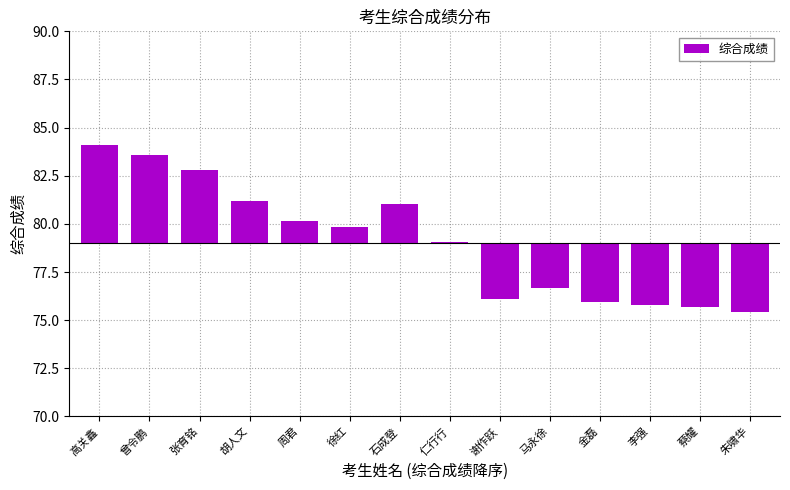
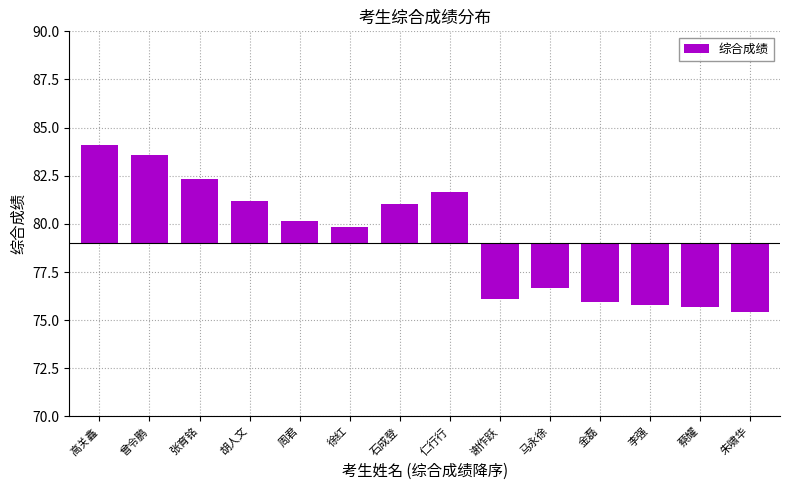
张育铭: 82.8 -> 82.3
仁行行: 79.0 -> 81.7
